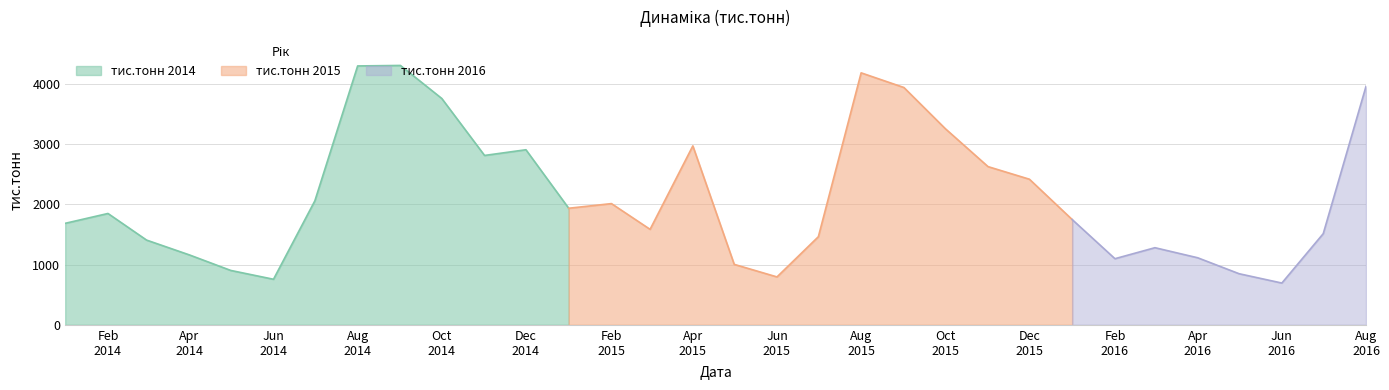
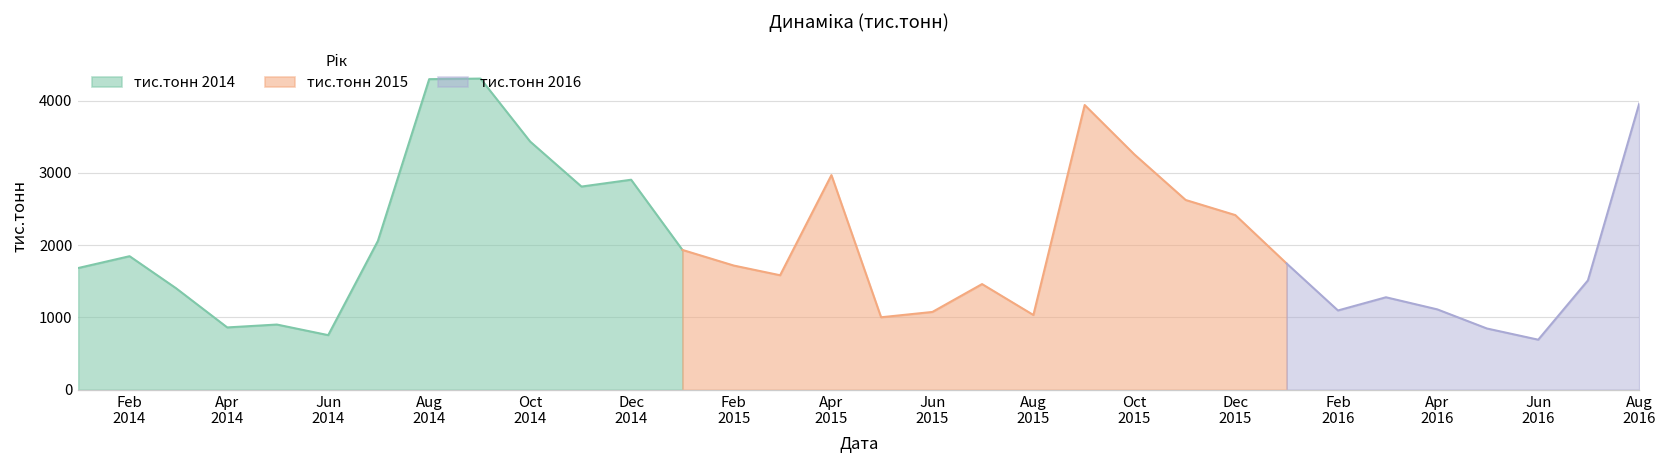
тис.тонн 2014, Apr 2014: 1200 -> 900
тис.тонн 2014, Oct 2014: 3800 -> 3400
тис.тонн 2015, Feb 2015: 2000 -> 1700
тис.тонн 2015, Jun 2015: 800 -> 1100
тис.тонн 2015, Aug 2015: 4200 -> 1000
